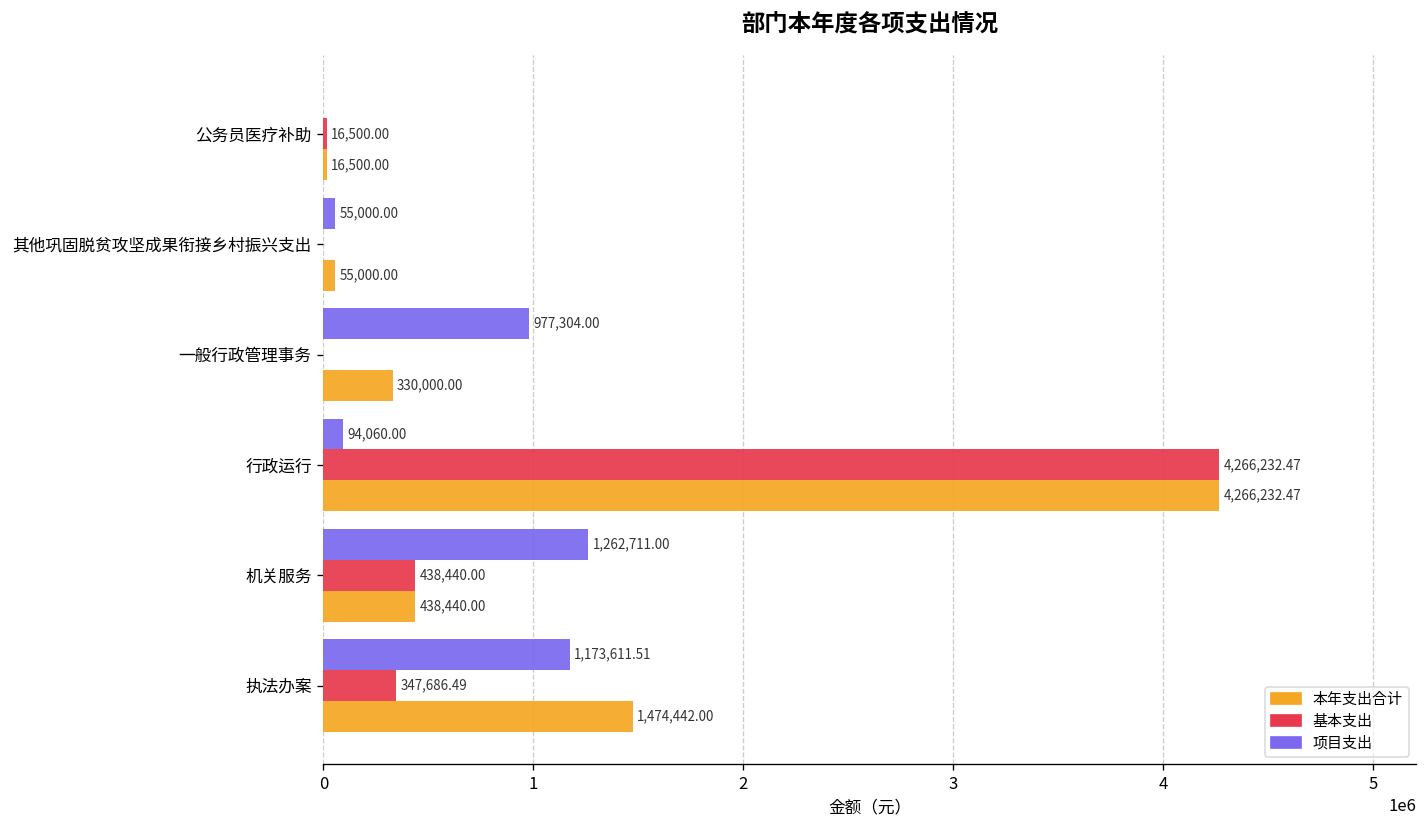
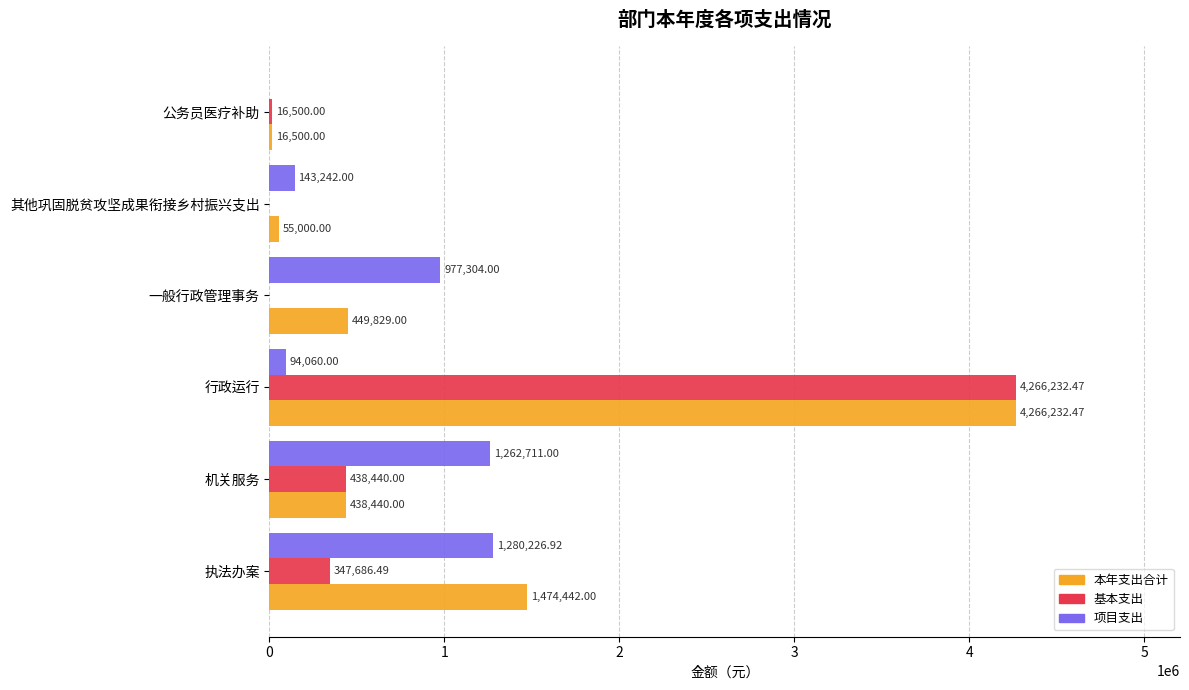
项目支出, 其他巩固脱贫攻坚成果衔接乡村振兴支出: 55,000.00 -> 143,242.00
本年支出合计, 一般行政管理事务: 330,000.00 -> 449,829.00
项目支出, 执法办案: 1,173,611.51 -> 1,280,226.92
